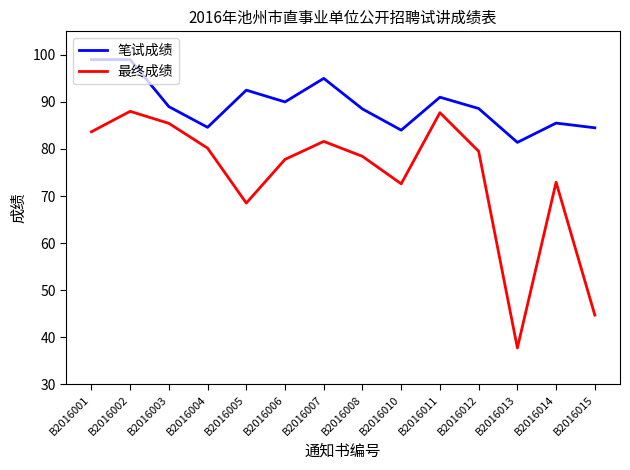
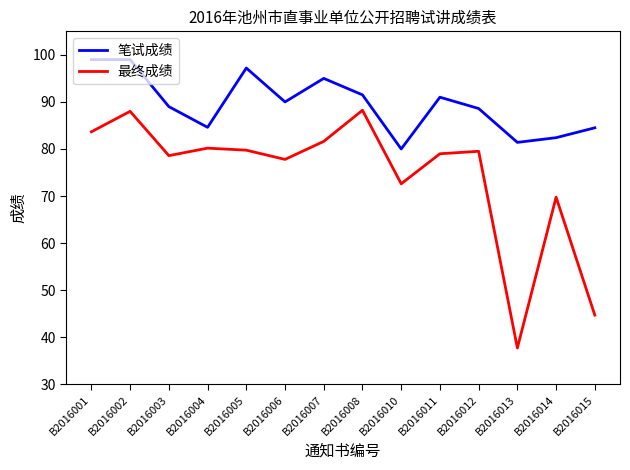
最终成绩, B2016003: 85 -> 79
笔试成绩, B2016005: 93 -> 97
最终成绩, B2016005: 69 -> 80
笔试成绩, B2016008: 89 -> 92
最终成绩, B2016008: 78 -> 88
笔试成绩, B2016010: 84 -> 80
最终成绩, B2016011: 88 -> 79
笔试成绩, B2016014: 86 -> 82
最终成绩, B2016014: 73 -> 70
